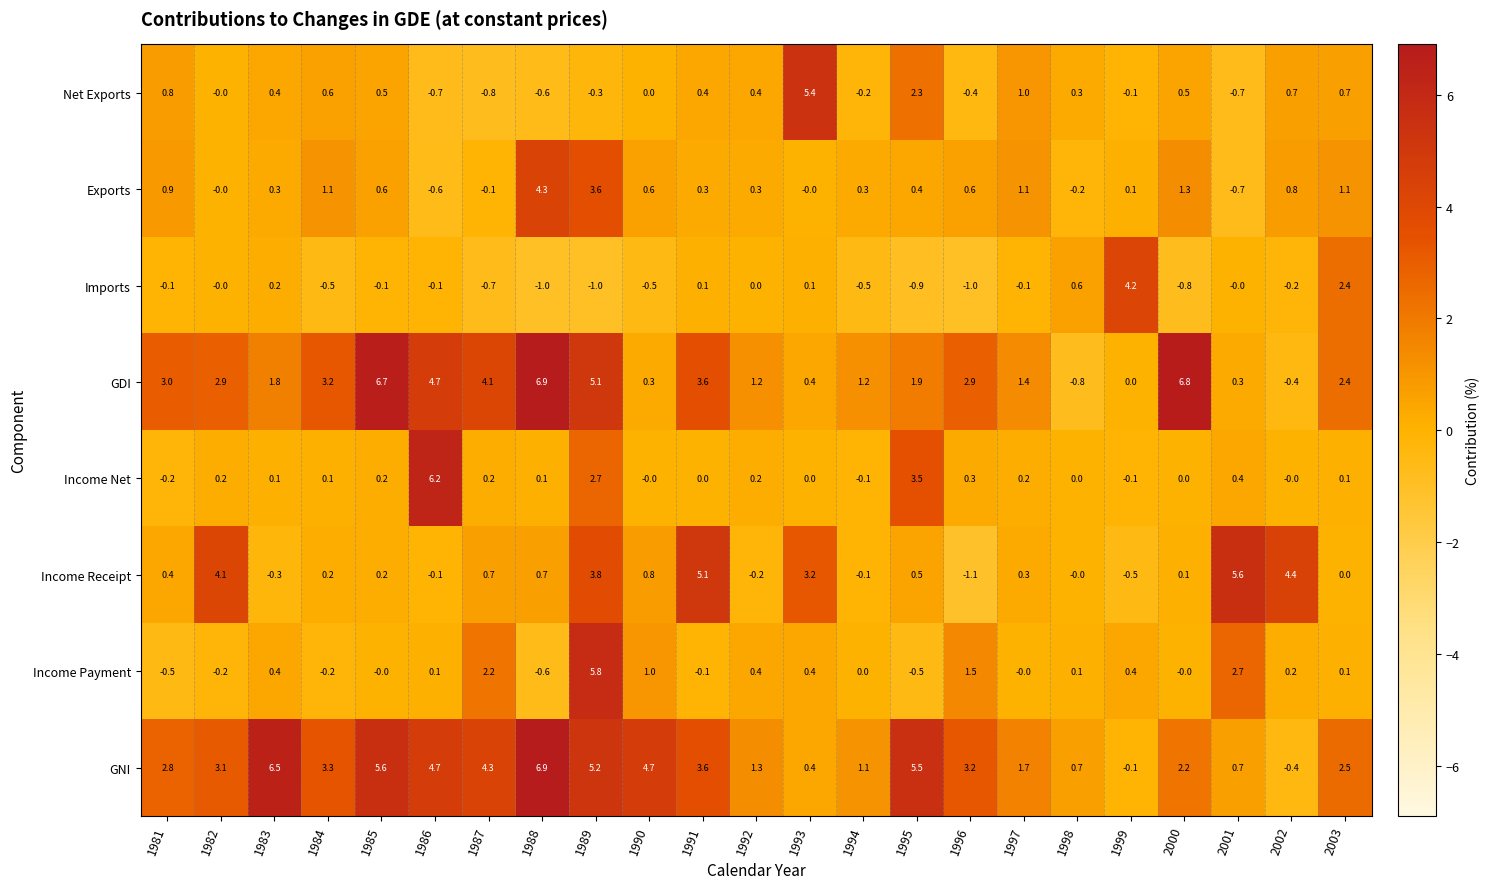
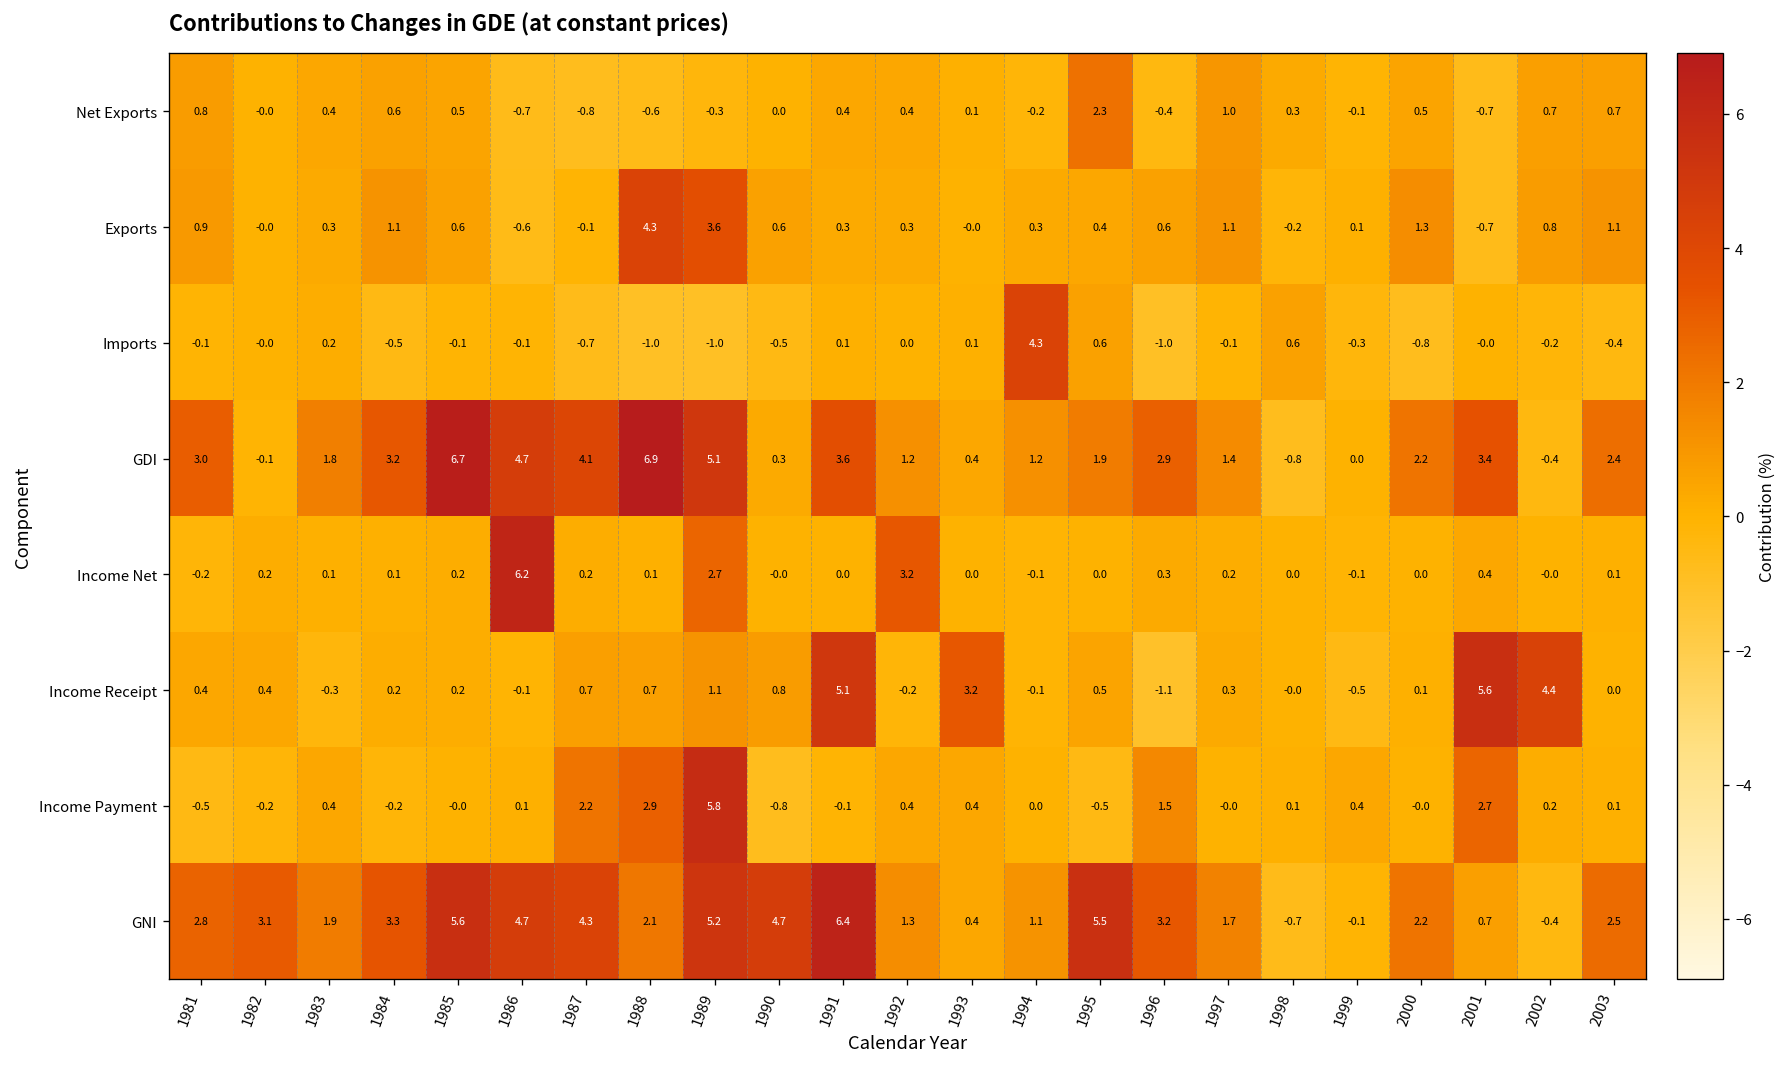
Net Exports, 1993: 5.4 -> 0.1
Imports, 1994: -0.5 -> 4.3
Imports, 1995: -0.9 -> 0.6
Imports, 1999: 4.2 -> -0.3
Imports, 2003: 2.4 -> -0.4
GDI, 1982: 2.9 -> -0.1
GDI, 2000: 6.8 -> 2.2
GDI, 2001: 0.3 -> 3.4
Income Net, 1992: 0.2 -> 3.2
Income Net, 1995: 3.5 -> 0.0
Income Receipt, 1982: 4.1 -> 0.4
Income Receipt, 1989: 3.8 -> 1.1
Income Payment, 1988: -0.6 -> 2.9
Income Payment, 1990: 1.0 -> -0.8
GNI, 1983: 6.5 -> 1.9
GNI, 1988: 6.9 -> 2.1
GNI, 1991: 3.6 -> 6.4
GNI, 1998: 0.7 -> -0.7
